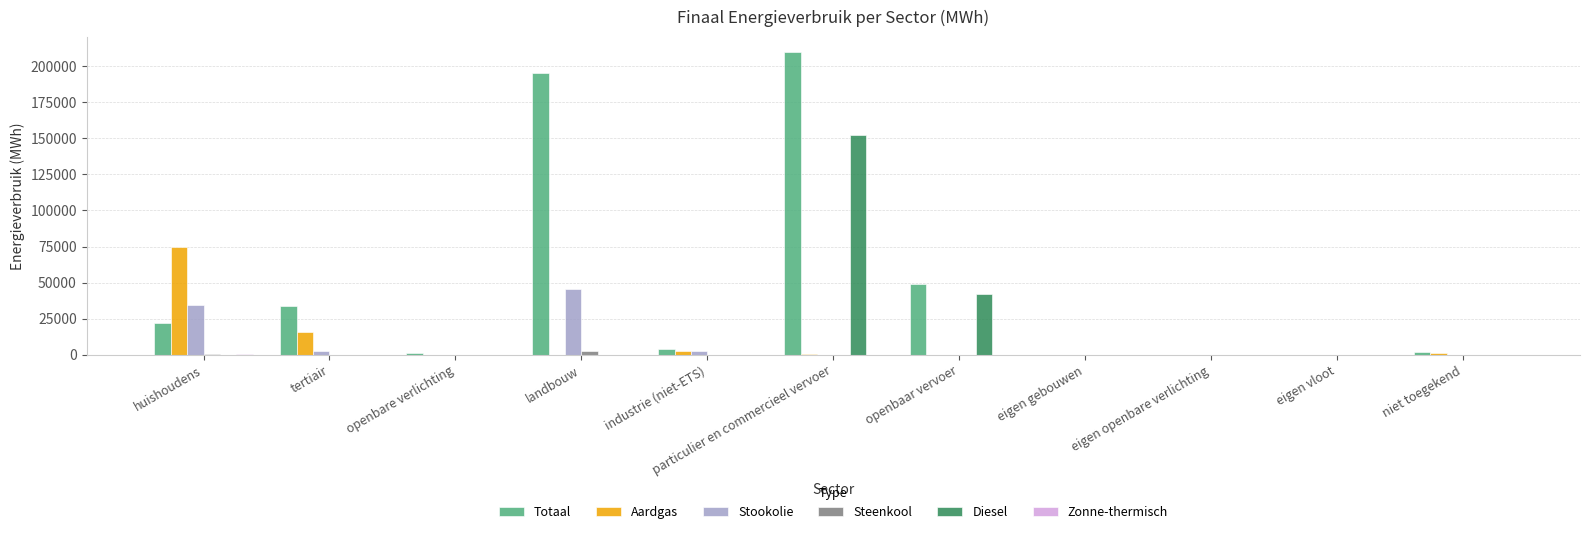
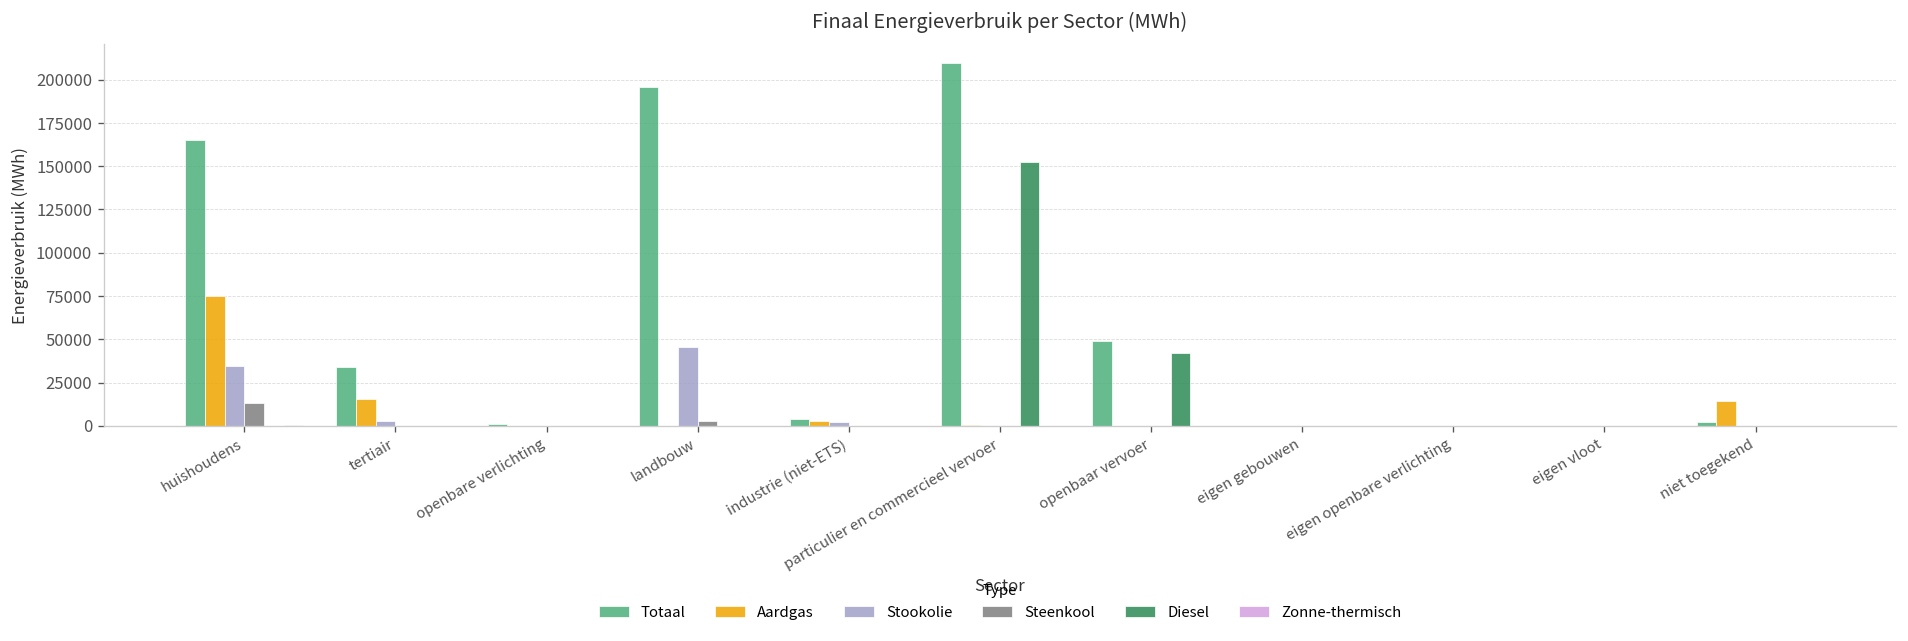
Totaal, huishoudens: 22000 -> 165000
Steenkool, huishoudens: 0 -> 13000
Aardgas, niet toegekend: 1000 -> 14000
